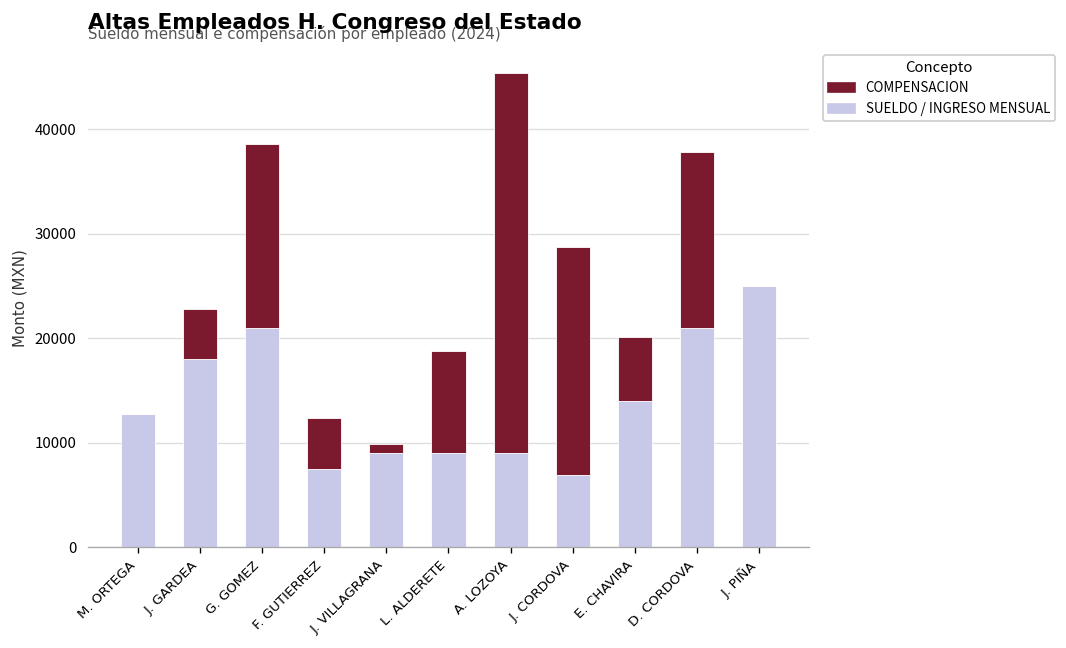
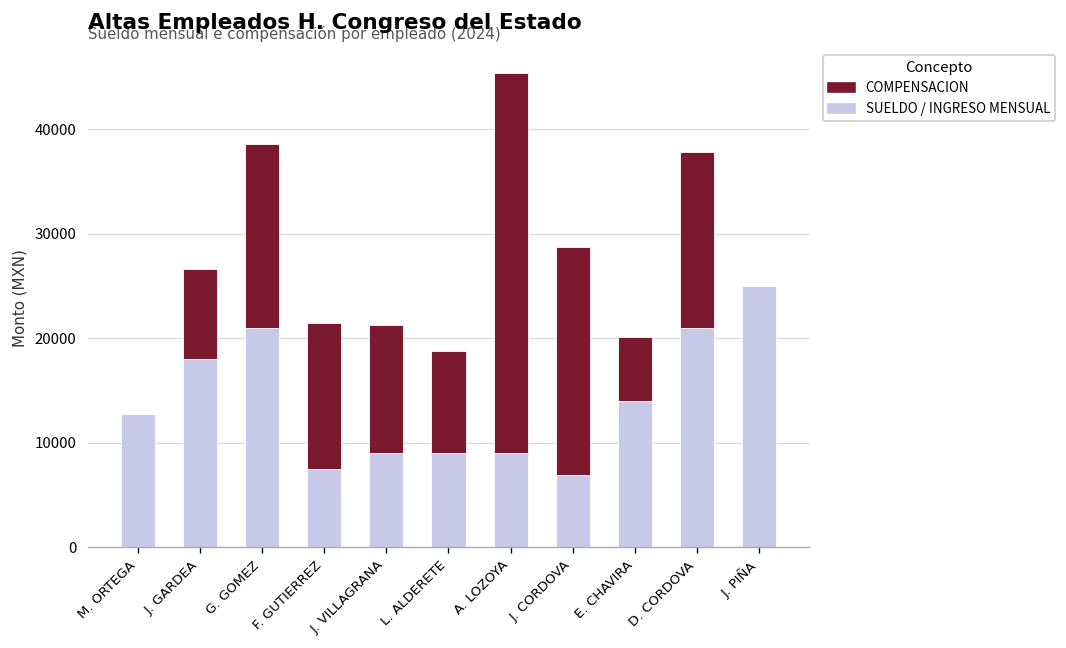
COMPENSACION, J. GARDEA: 5000 -> 9000
COMPENSACION, F. GUTIERREZ: 5000 -> 14000
COMPENSACION, J. VILLAGRANA: 1000 -> 12000
